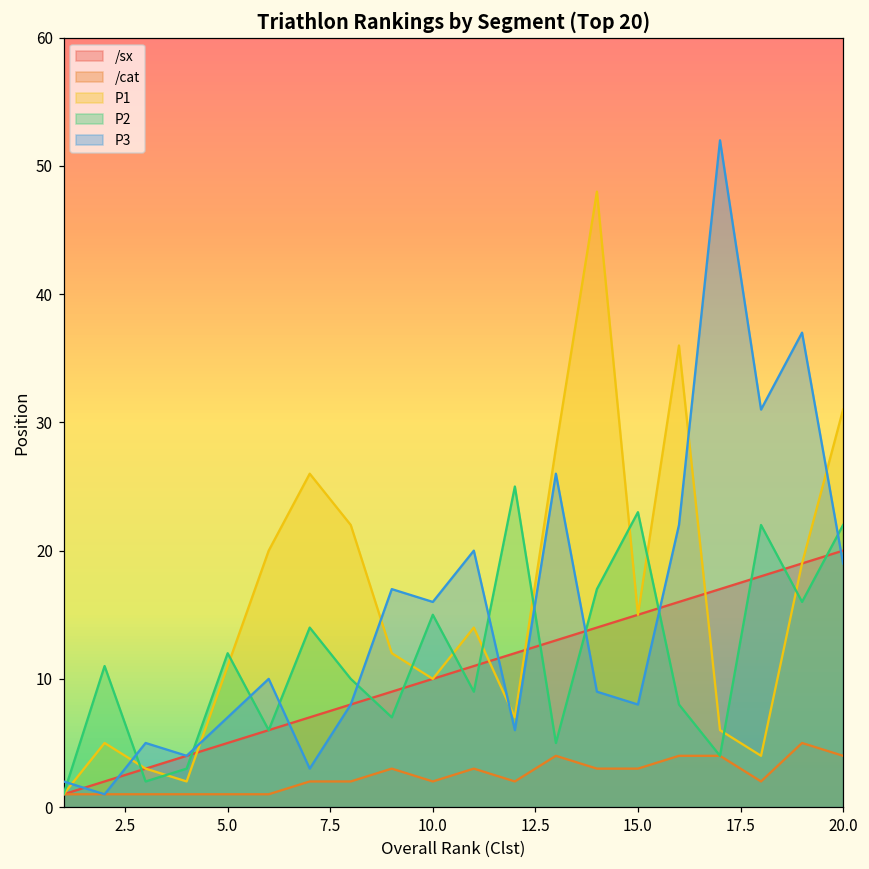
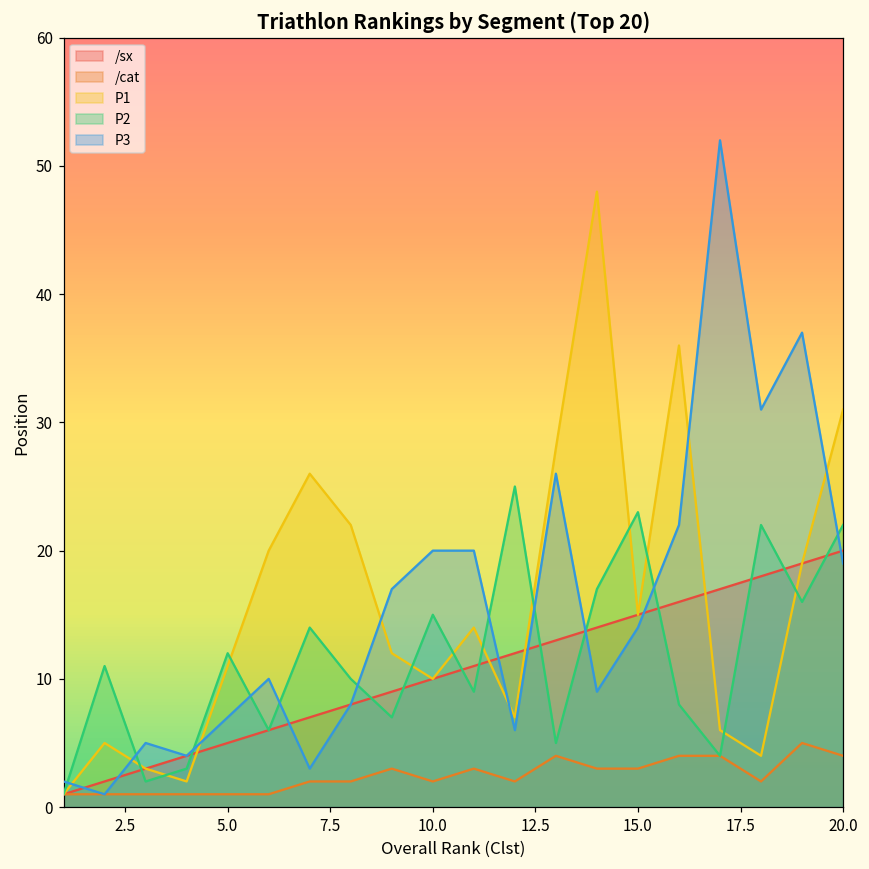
P3, 10.0: 16 -> 20
P3, 15.0: 8 -> 14
